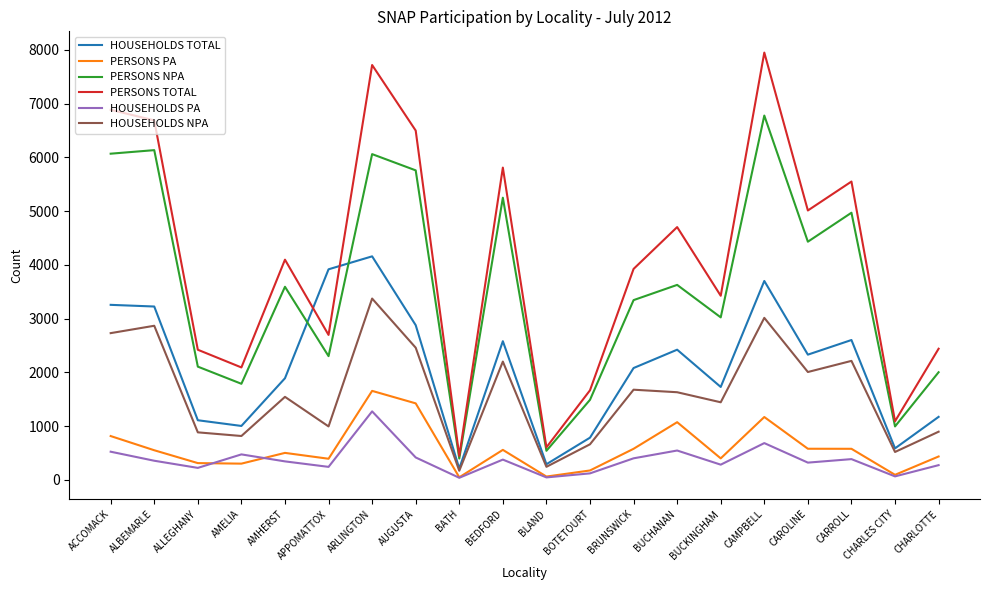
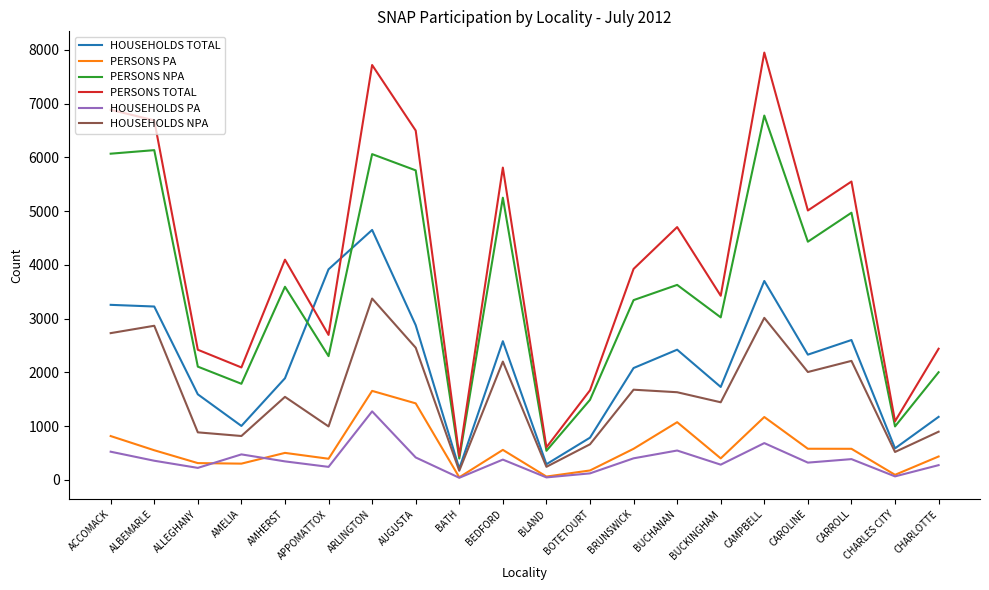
HOUSEHOLDS TOTAL, ALLEGHANY: 1100 -> 1600
HOUSEHOLDS TOTAL, ARLINGTON: 4200 -> 4700
